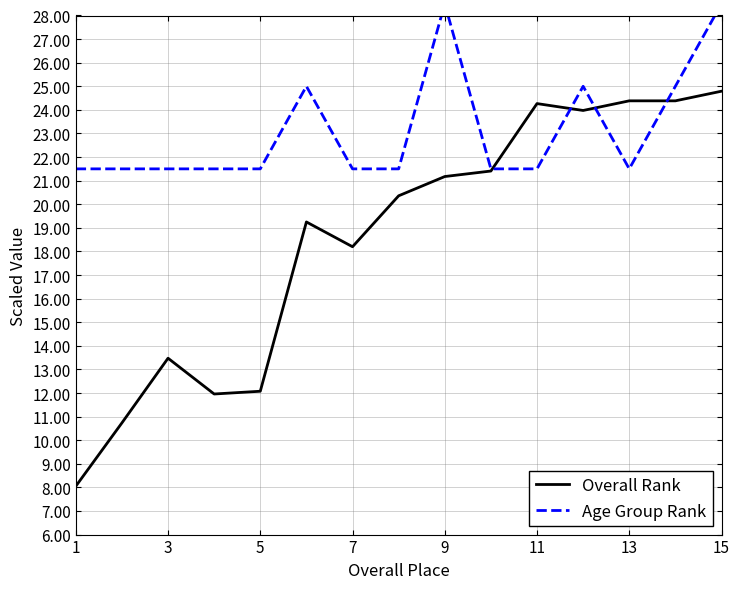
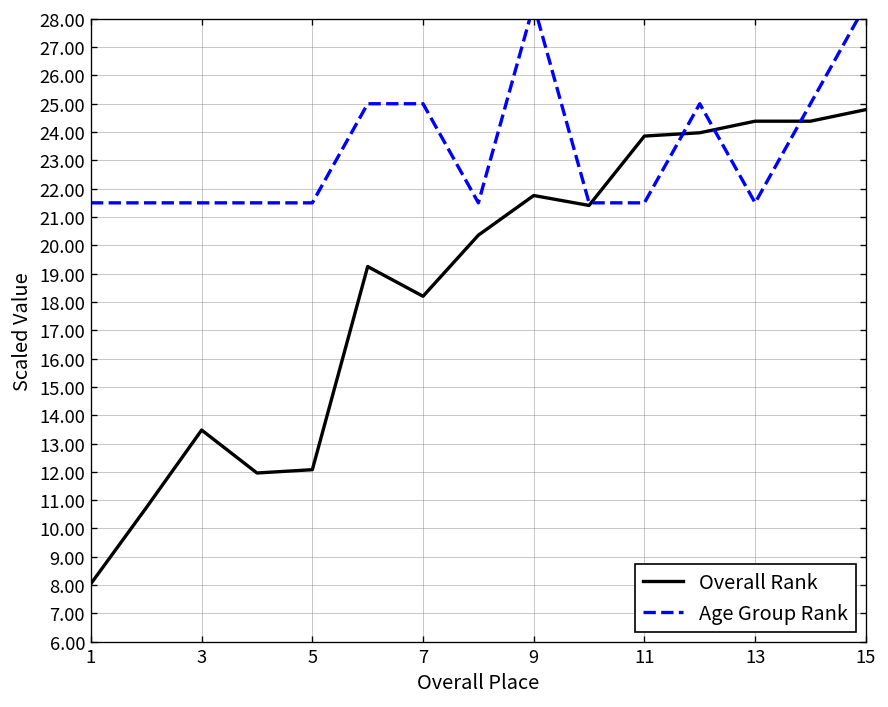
Age Group Rank, 7: 21.5 -> 25.0
Overall Rank, 9: 21.2 -> 21.8
Overall Rank, 11: 24.3 -> 23.9
